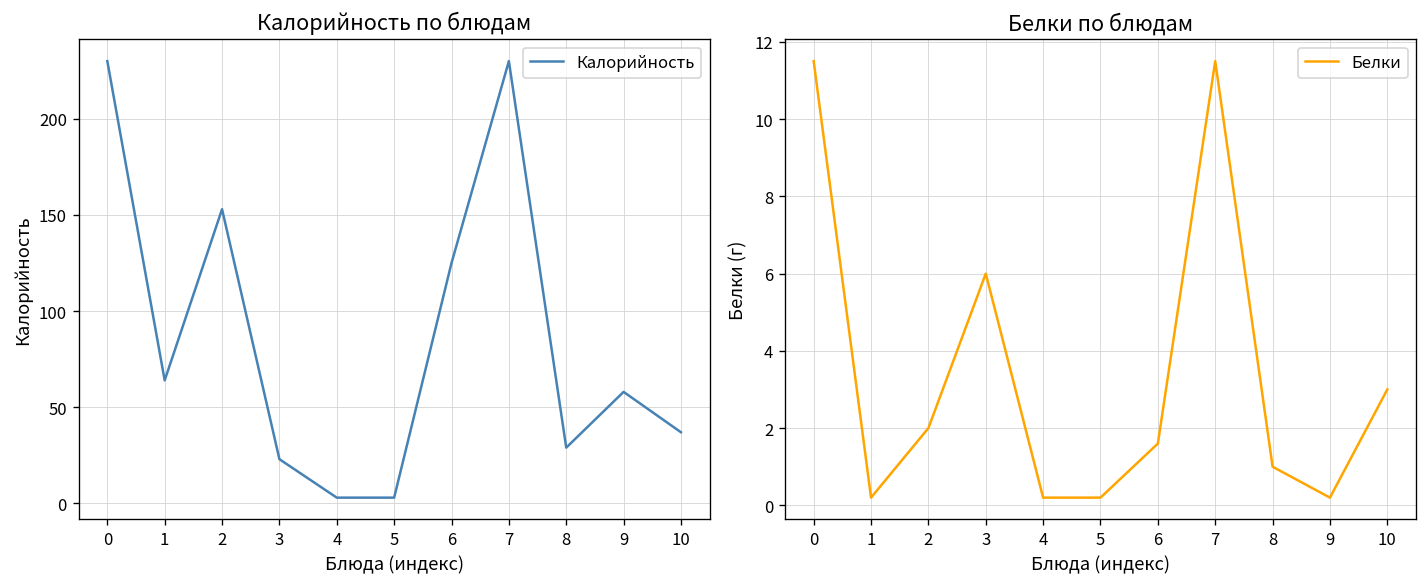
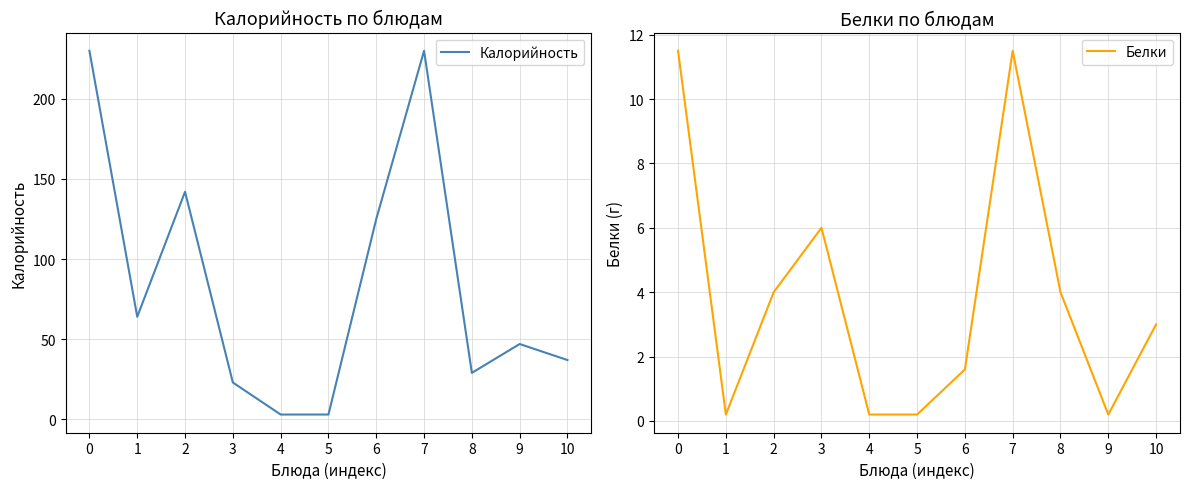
Калорийность по блюдам, 2: 153 -> 142
Калорийность по блюдам, 9: 58 -> 47
Белки по блюдам, 2: 2 -> 4
Белки по блюдам, 8: 1 -> 4
